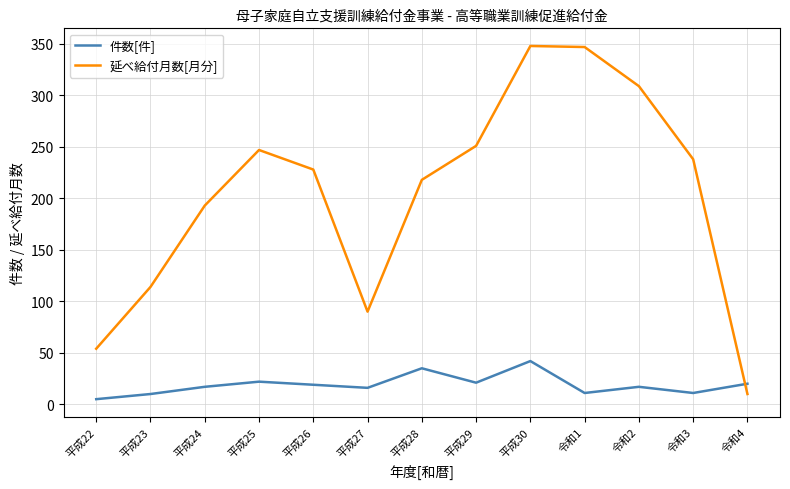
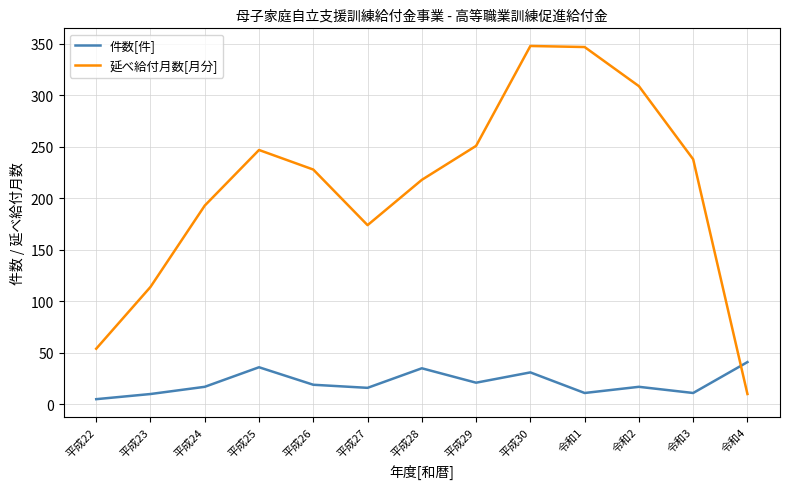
件数[件], 平成25: 22 -> 36
延べ給付月数[月分], 平成27: 90 -> 174
件数[件], 平成30: 42 -> 31
件数[件], 令和4: 20 -> 41
